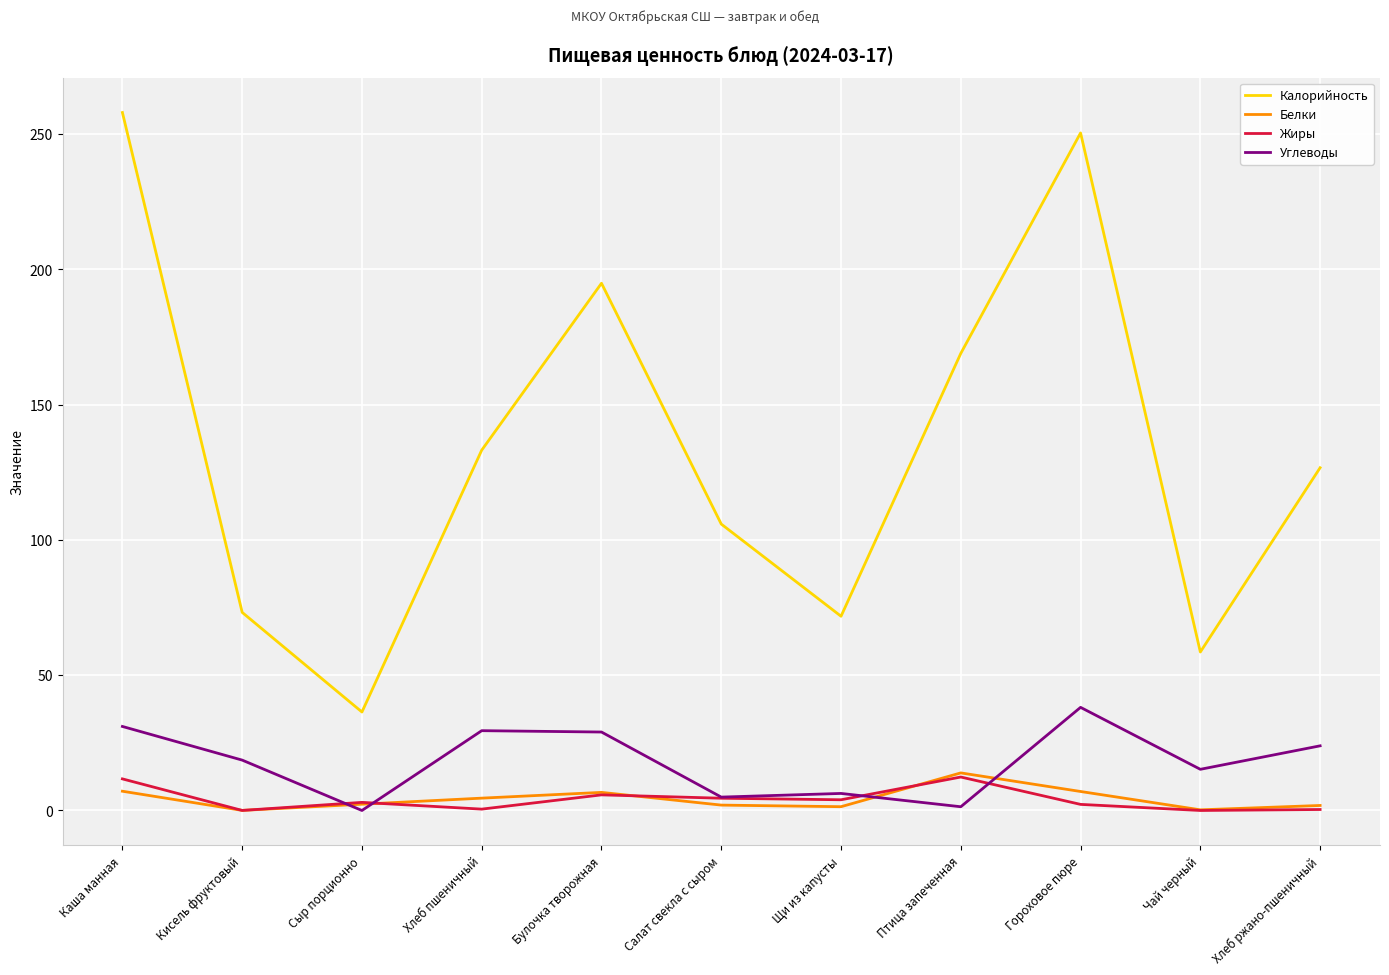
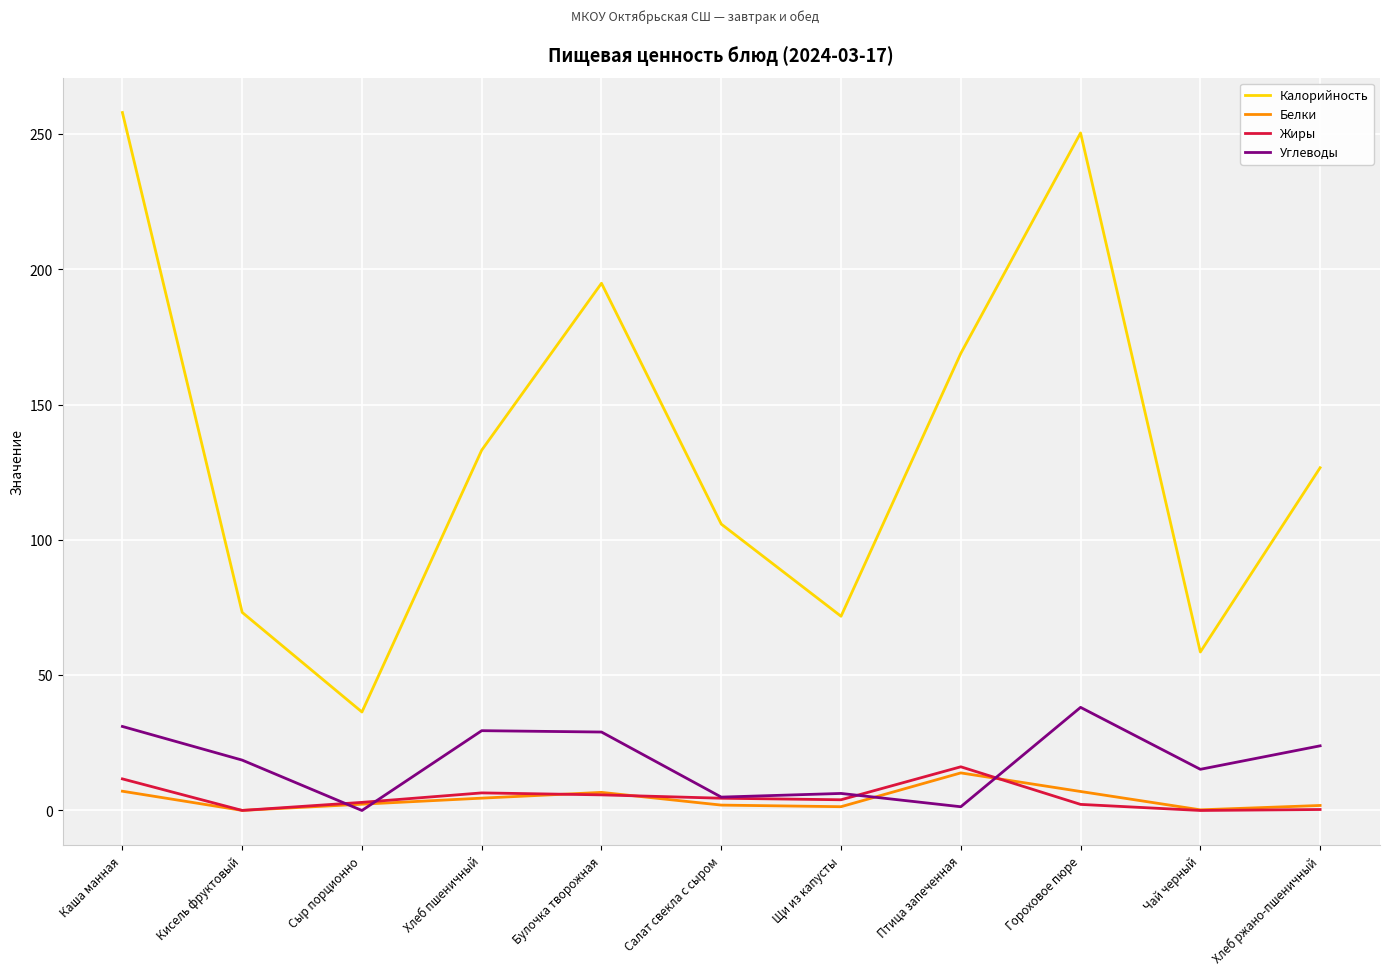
Жиры, Хлеб пшеничный: 1 -> 7
Жиры, Птица запеченная: 12 -> 16
